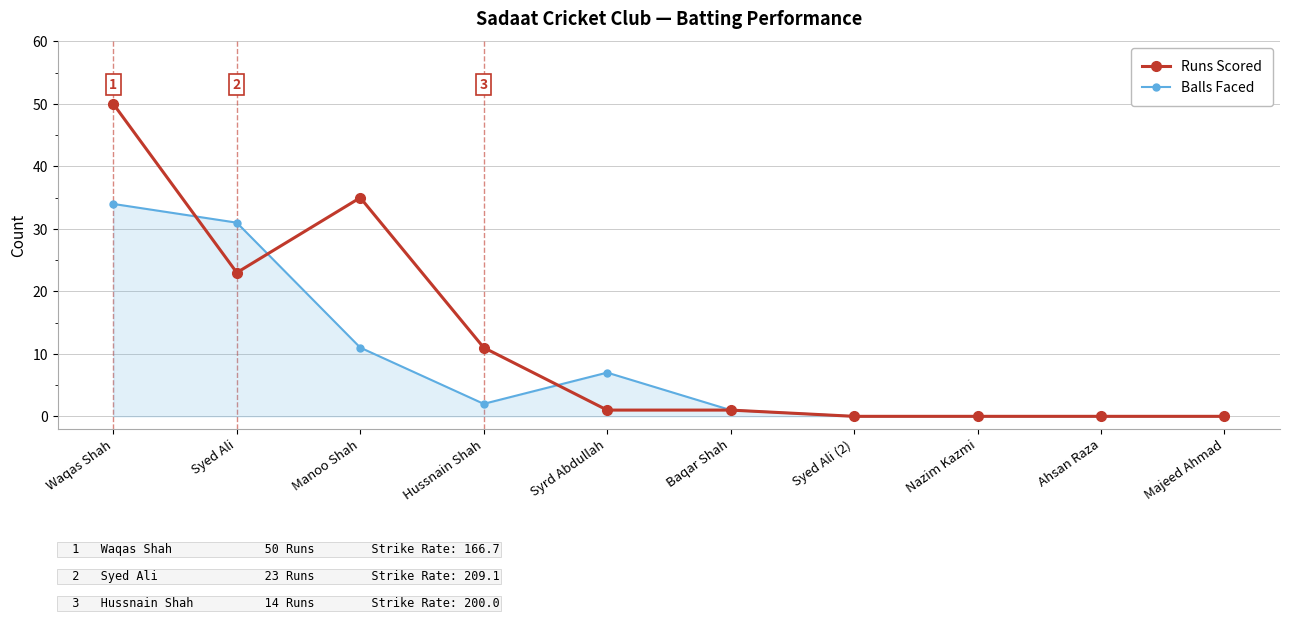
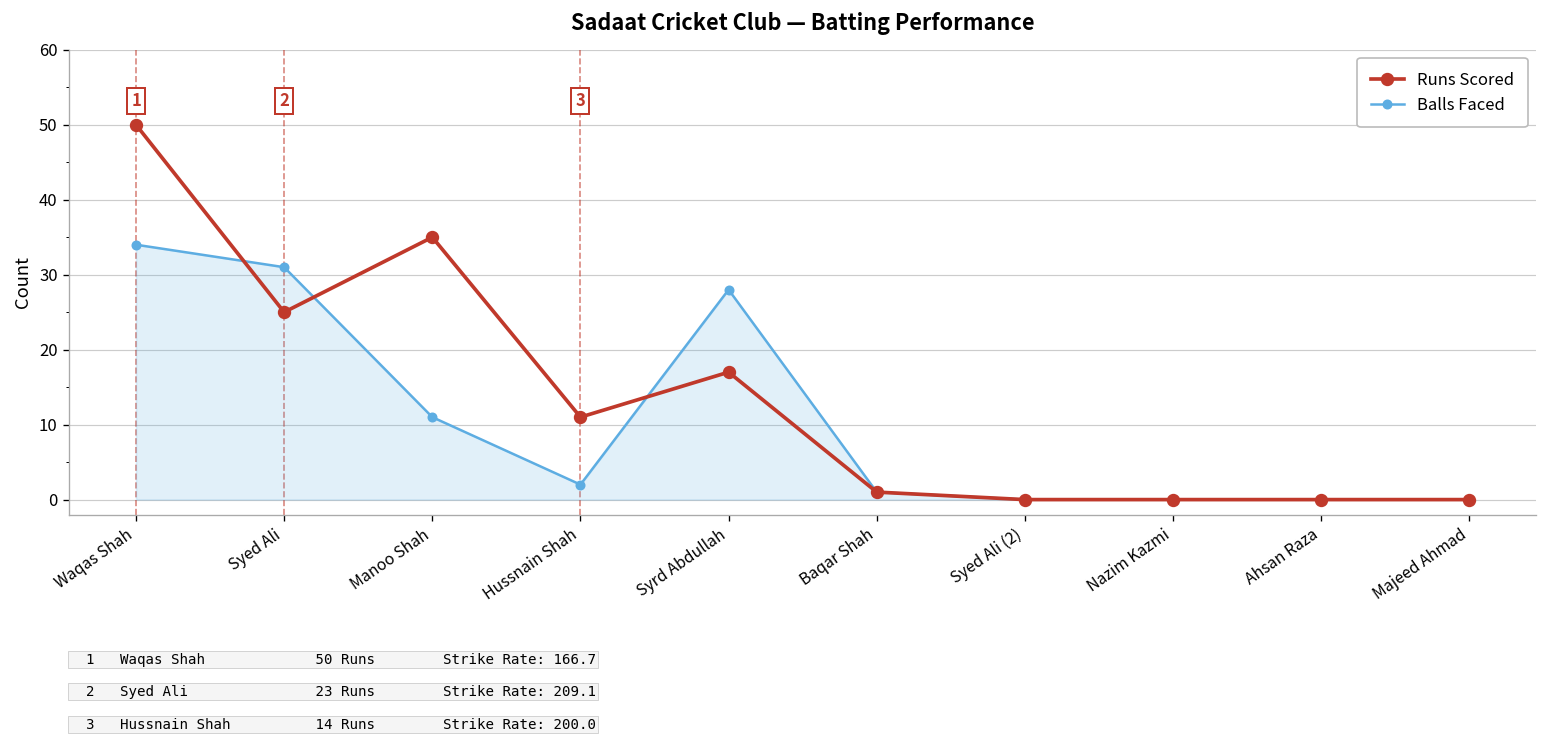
Runs Scored, Syed Ali: 23 -> 25
Runs Scored, Syrd Abdullah: 1 -> 17
Balls Faced, Syrd Abdullah: 7 -> 28
